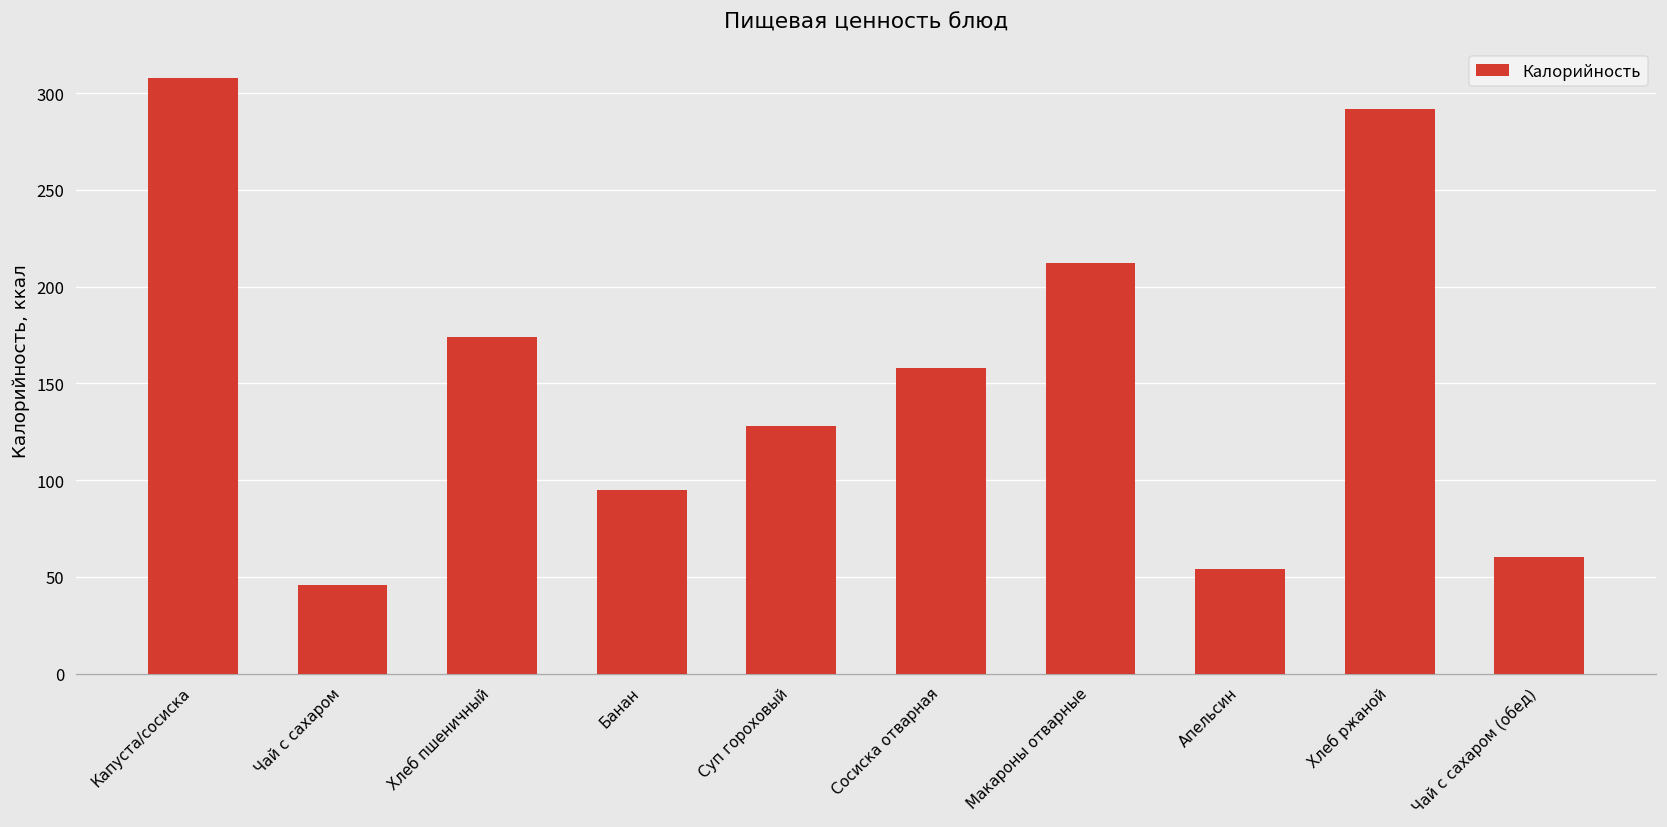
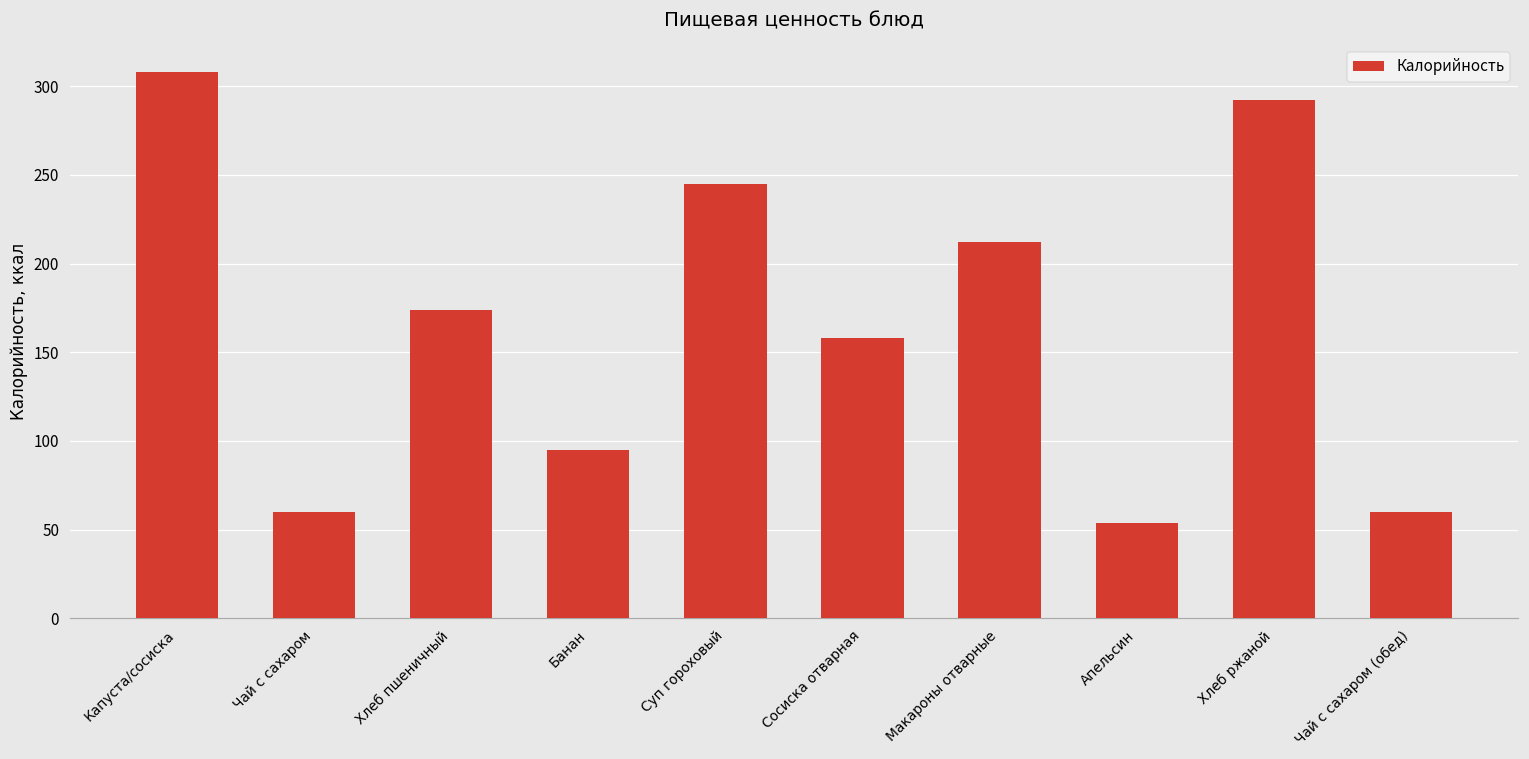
Чай с сахаром: 46 -> 60
Суп гороховый: 128 -> 245
